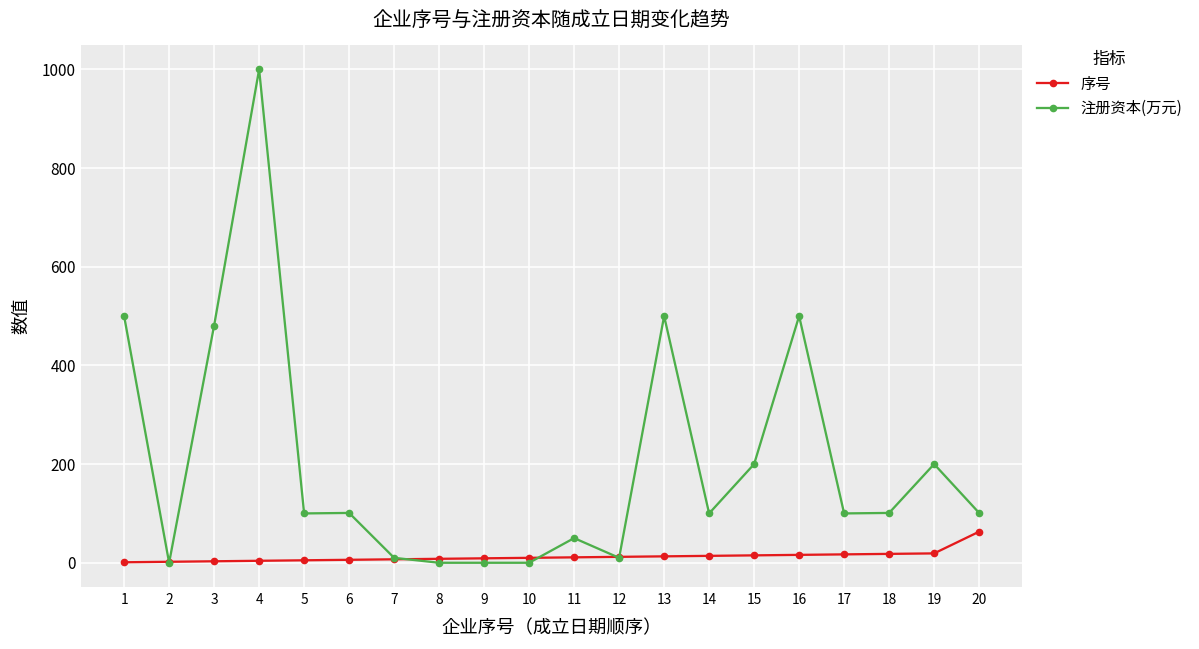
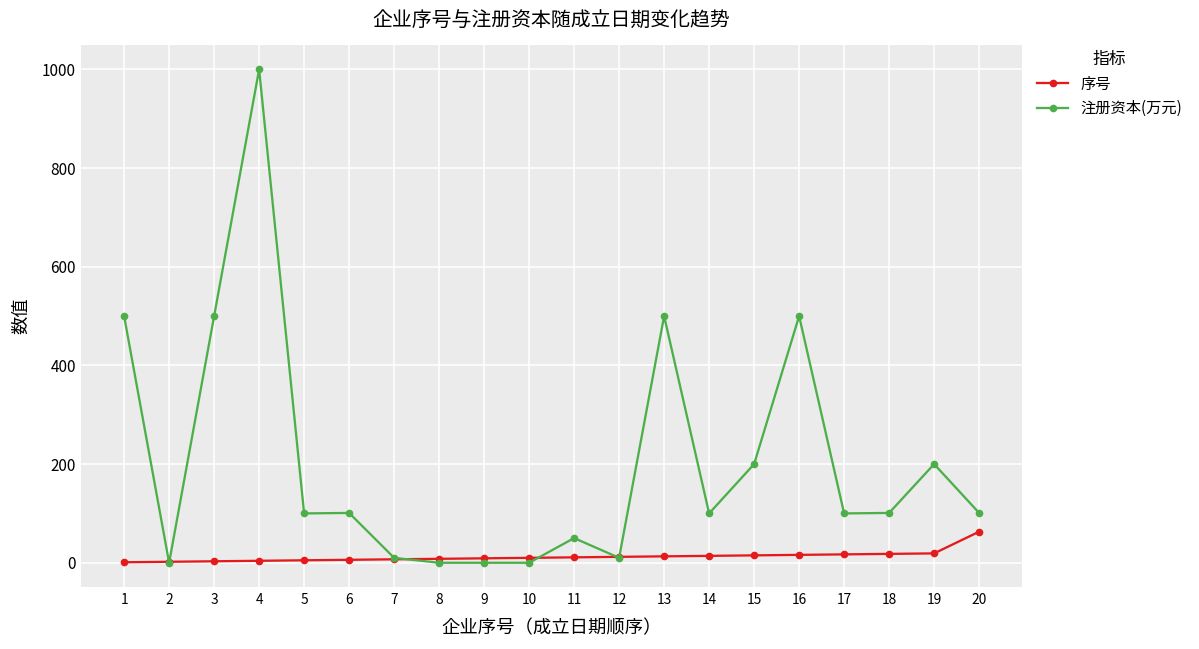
注册资本(万元), 3: 480 -> 500
